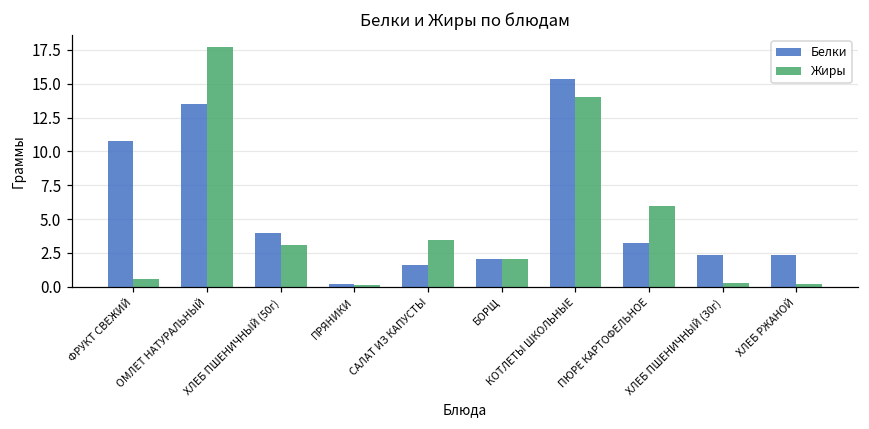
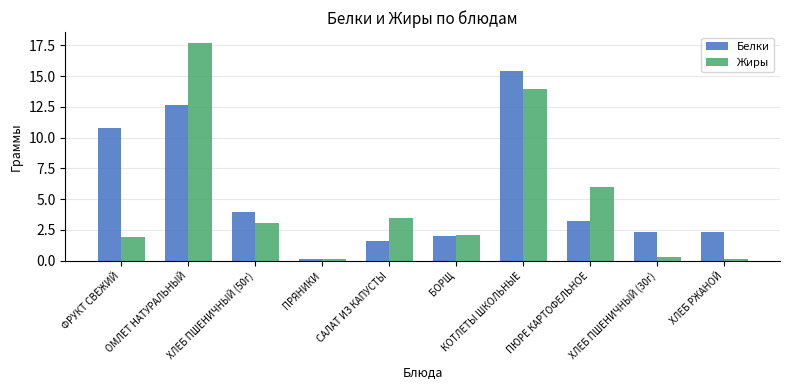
Жиры, ФРУКТ СВЕЖИЙ: 0.6 -> 1.9
Белки, ОМЛЕТ НАТУРАЛЬНЫЙ: 13.5 -> 12.7
